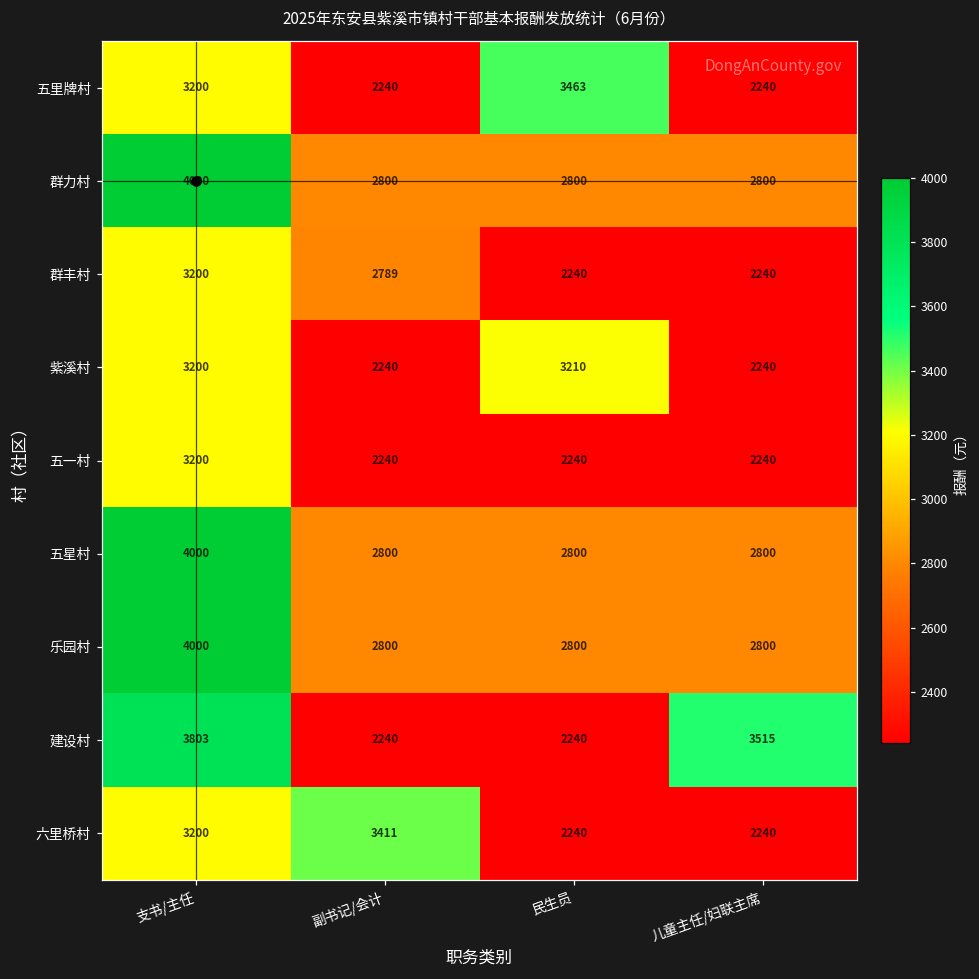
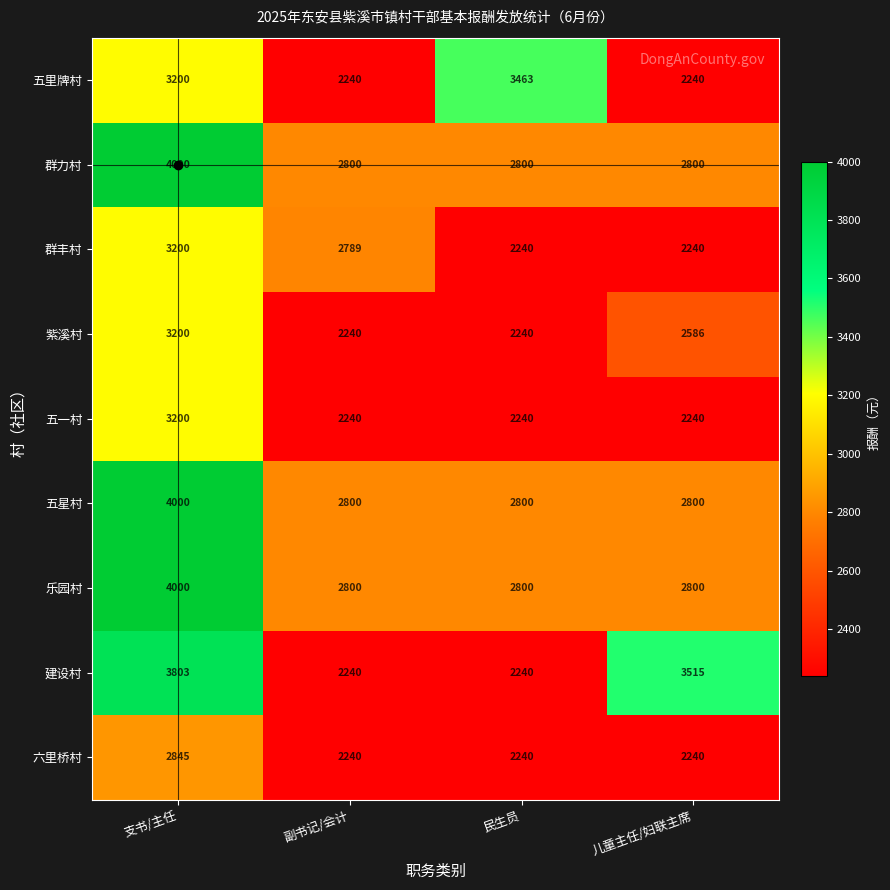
紫溪村, 民生员: 3210 -> 2240
紫溪村, 儿童主任/妇联主席: 2240 -> 2586
六里桥村, 支书/主任: 3200 -> 2845
六里桥村, 副书记/会计: 3411 -> 2240
